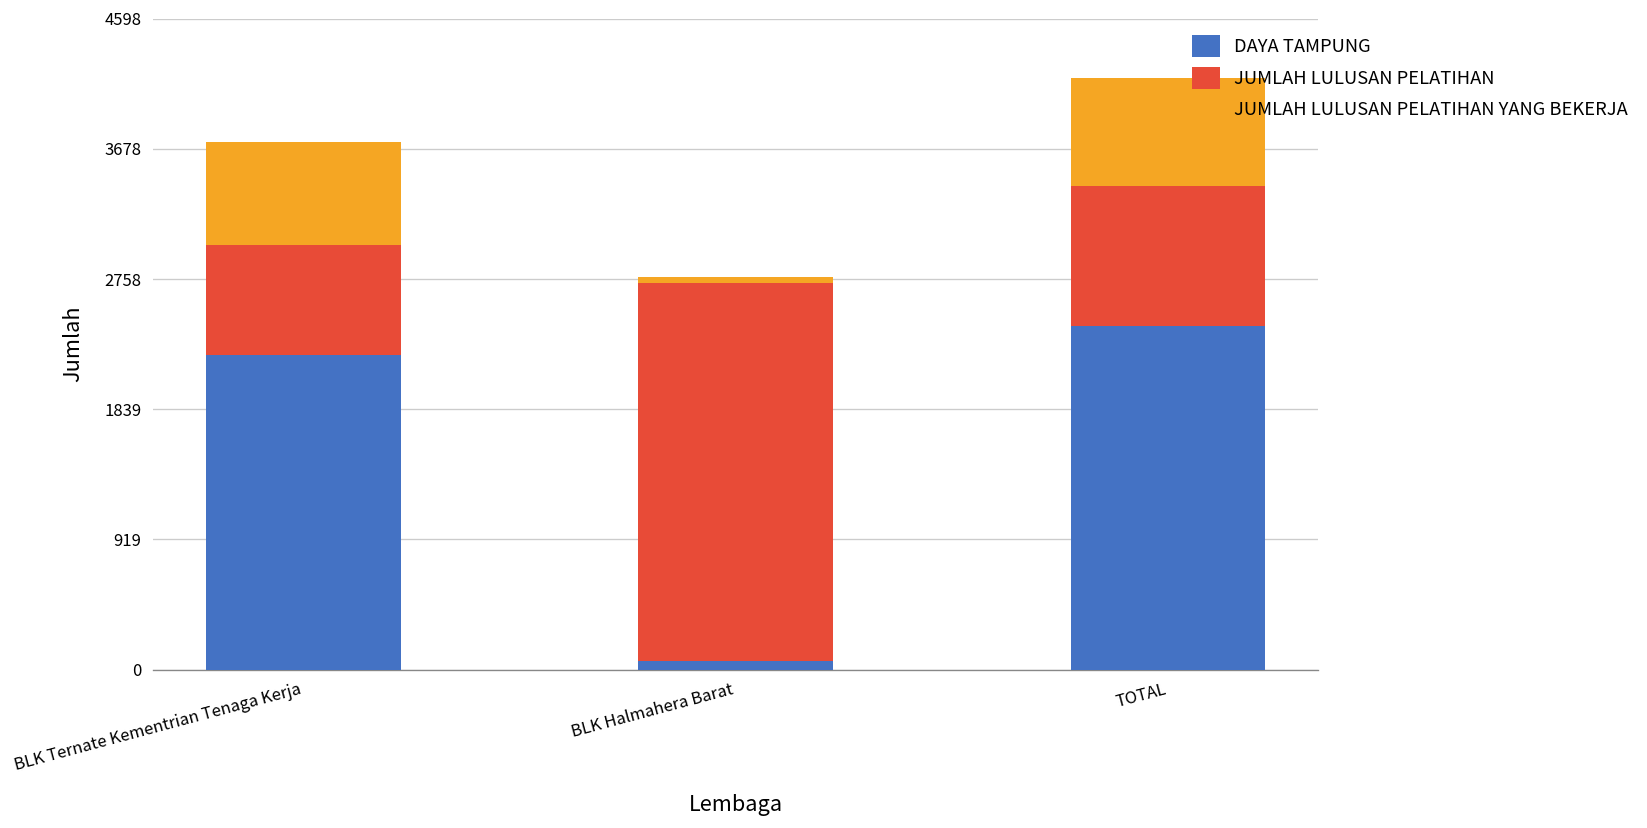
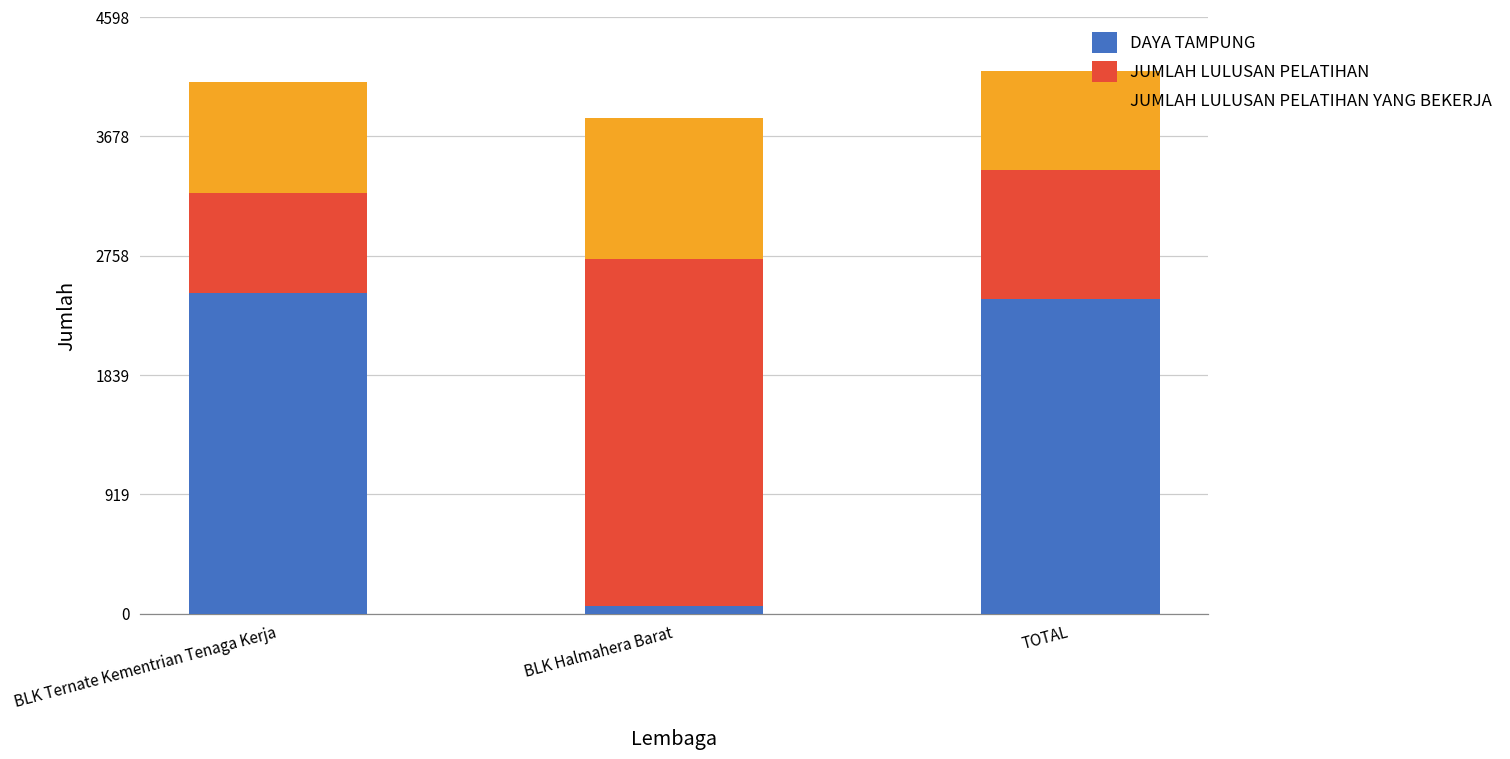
DAYA TAMPUNG, BLK Ternate Kementrian Tenaga Kerja: 2220 -> 2470
JUMLAH LULUSAN PELATIHAN YANG BEKERJA, BLK Ternate Kementrian Tenaga Kerja: 730 -> 850
JUMLAH LULUSAN PELATIHAN YANG BEKERJA, BLK Halmahera Barat: 40 -> 1090
